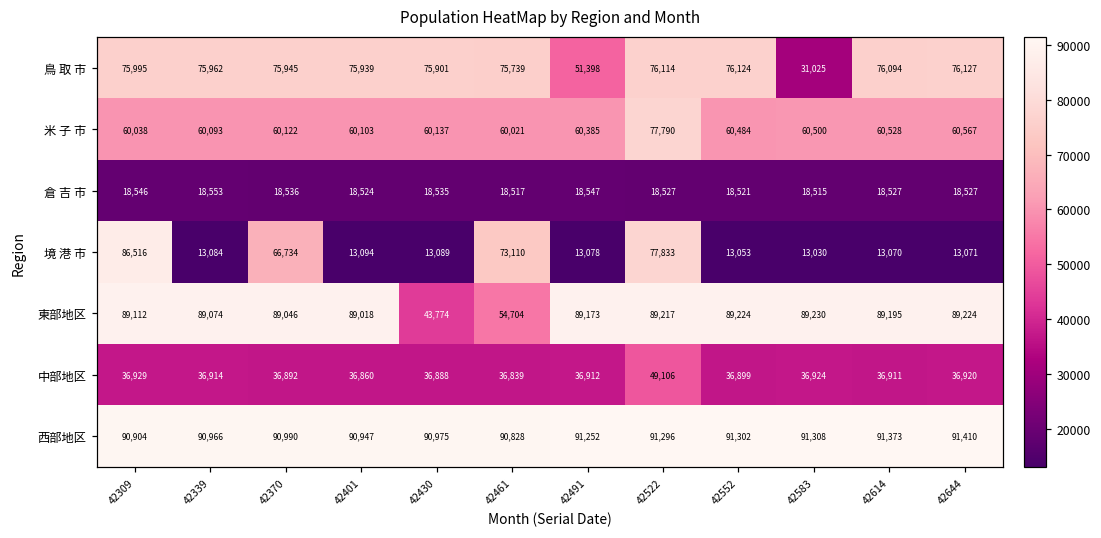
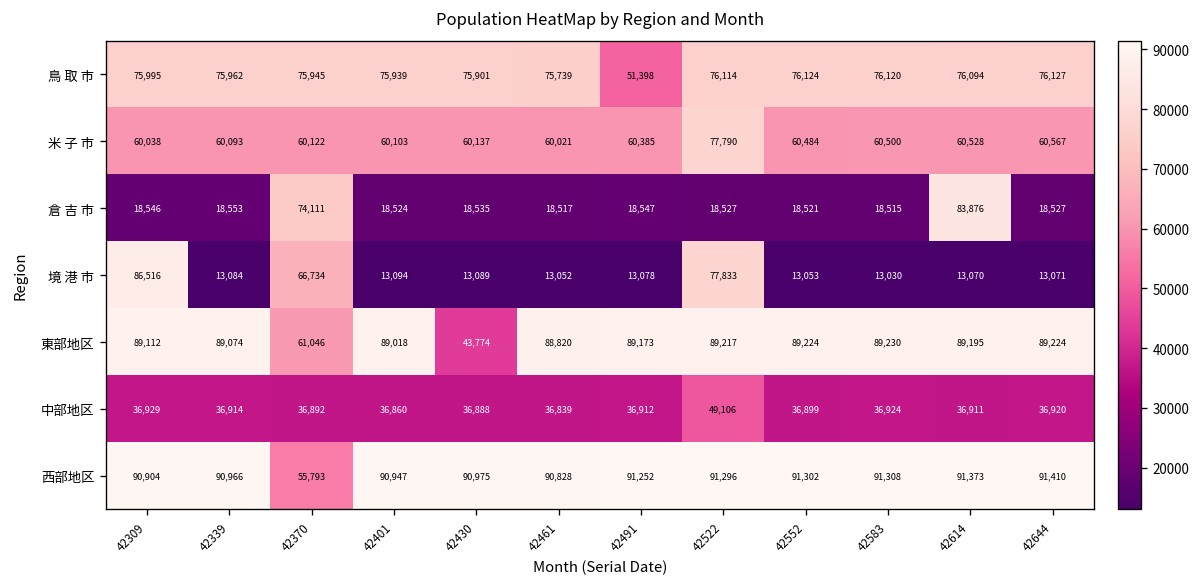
鳥 取 市, 42583: 31,025 -> 76,120
倉 吉 市, 42370: 18,536 -> 74,111
倉 吉 市, 42614: 18,527 -> 83,876
境 港 市, 42461: 73,110 -> 13,052
東部地区, 42370: 89,046 -> 61,046
東部地区, 42461: 54,704 -> 88,820
西部地区, 42370: 90,990 -> 55,793
